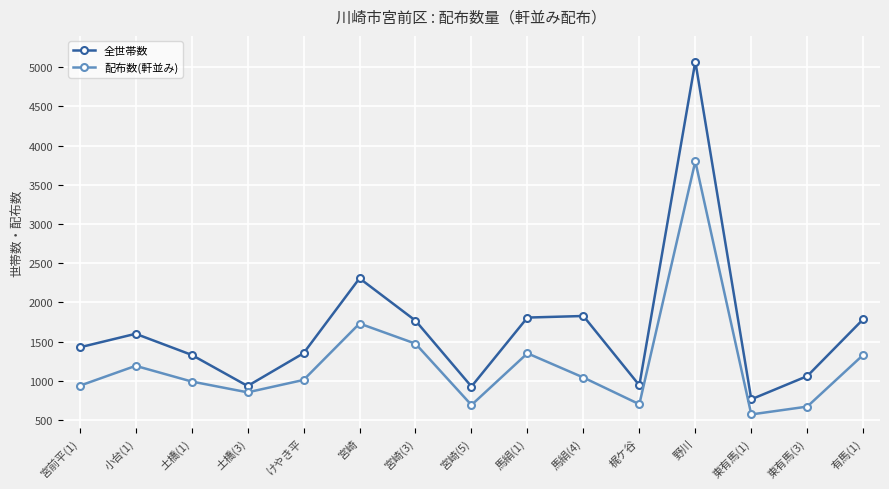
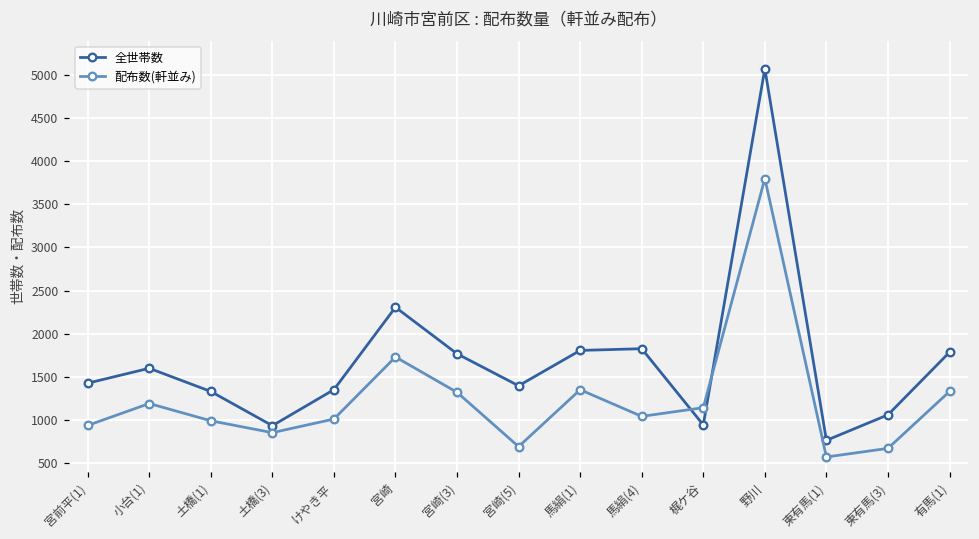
配布数(軒並み), 宮崎(3): 1500 -> 1300
全世帯数, 宮崎(5): 900 -> 1400
配布数(軒並み), 梶ケ谷: 700 -> 1100
